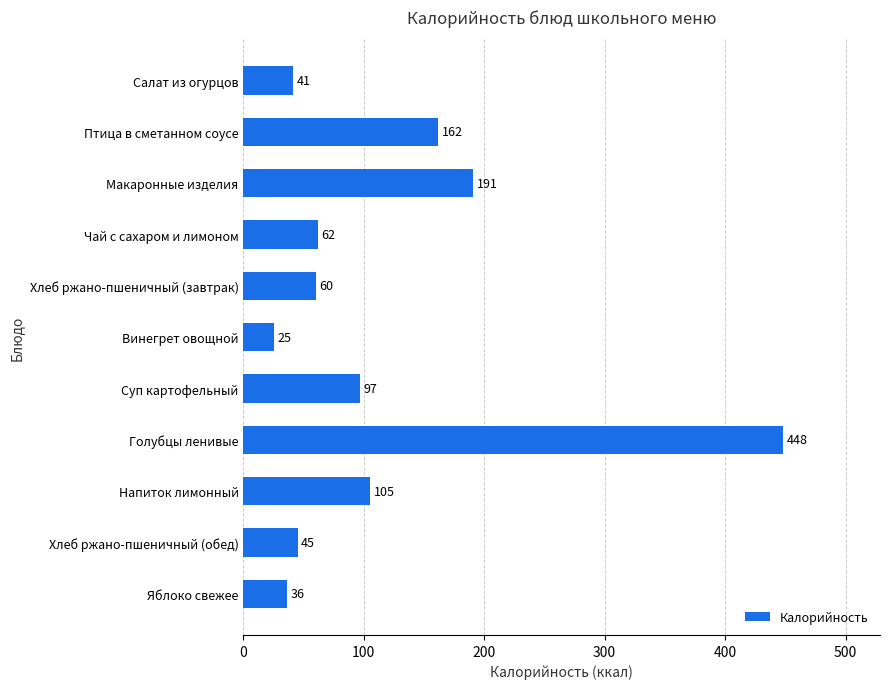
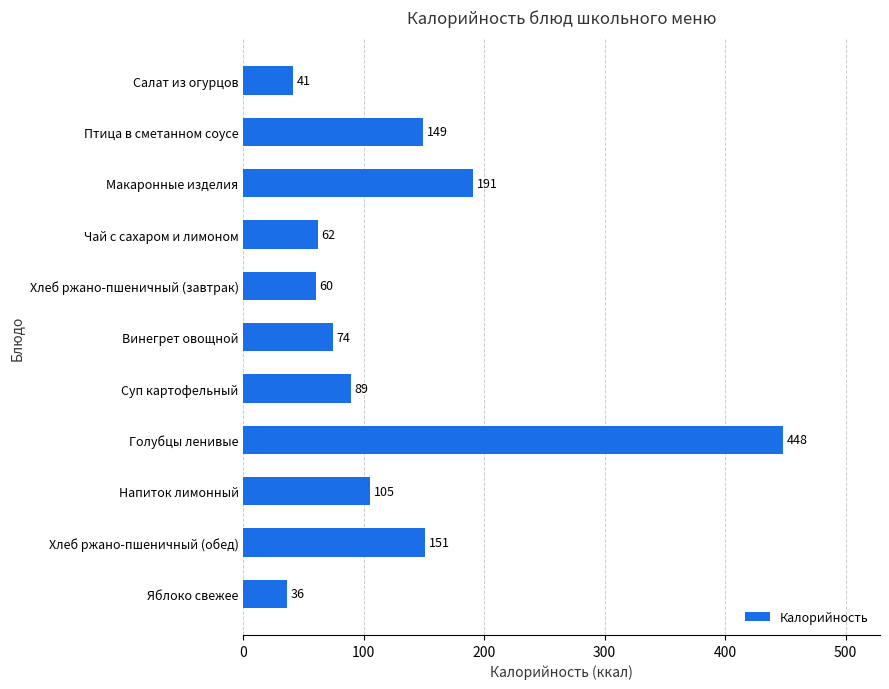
Птица в сметанном соусе: 162 -> 149
Винегрет овощной: 25 -> 74
Суп картофельный: 97 -> 89
Хлеб ржано-пшеничный (обед): 45 -> 151
